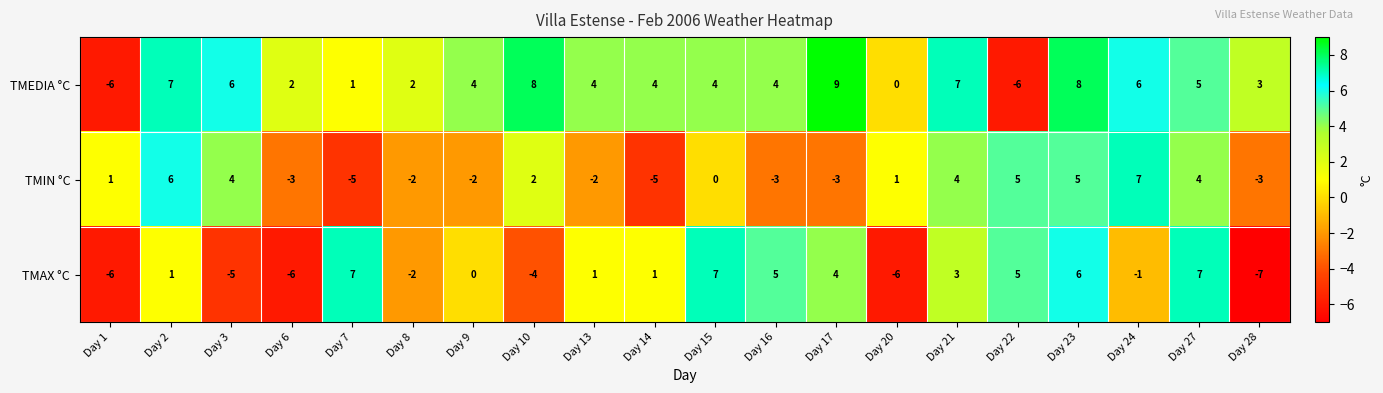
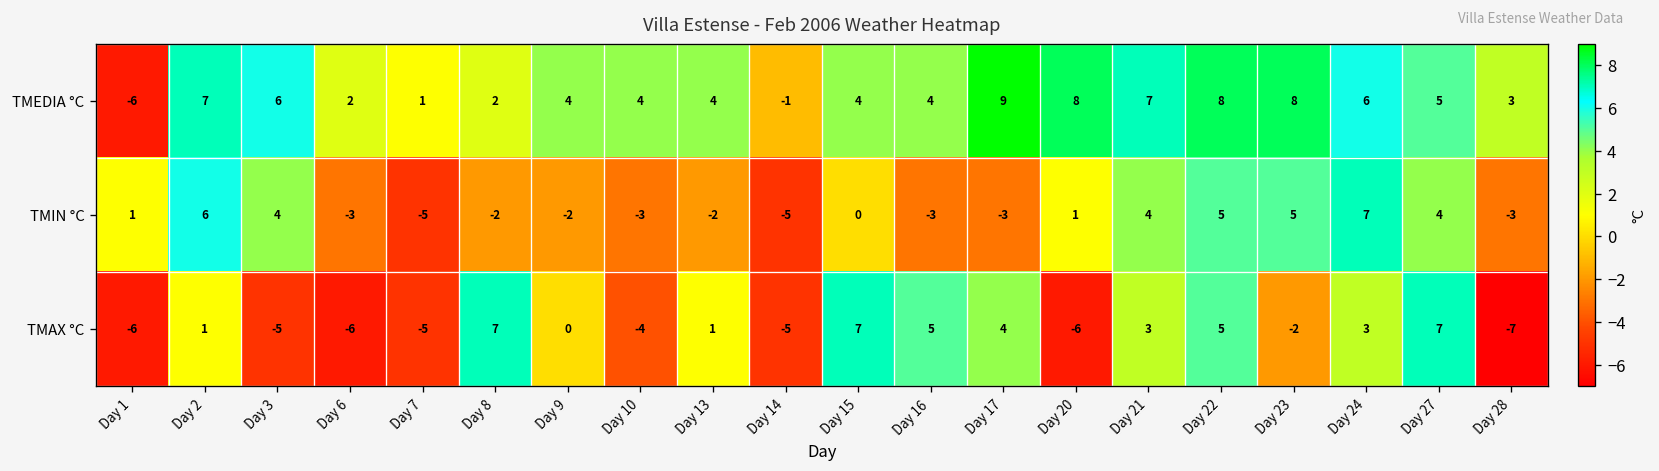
TMEDIA °C, Day 10: 8 -> 4
TMEDIA °C, Day 14: 4 -> -1
TMEDIA °C, Day 20: 0 -> 8
TMEDIA °C, Day 22: -6 -> 8
TMIN °C, Day 10: 2 -> -3
TMAX °C, Day 7: 7 -> -5
TMAX °C, Day 8: -2 -> 7
TMAX °C, Day 14: 1 -> -5
TMAX °C, Day 23: 6 -> -2
TMAX °C, Day 24: -1 -> 3
